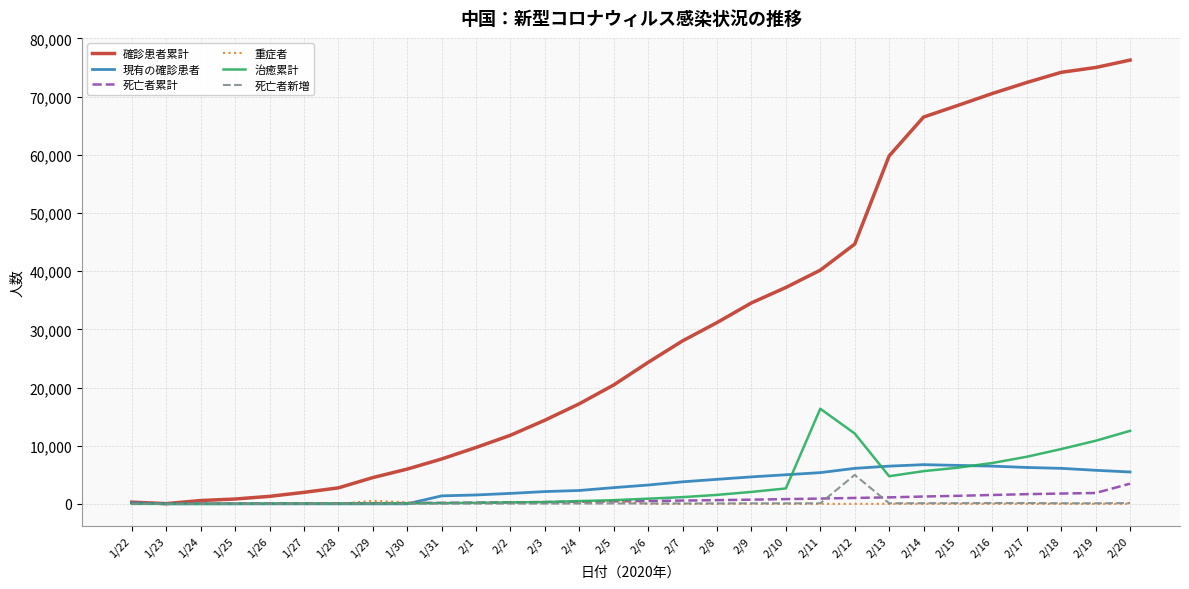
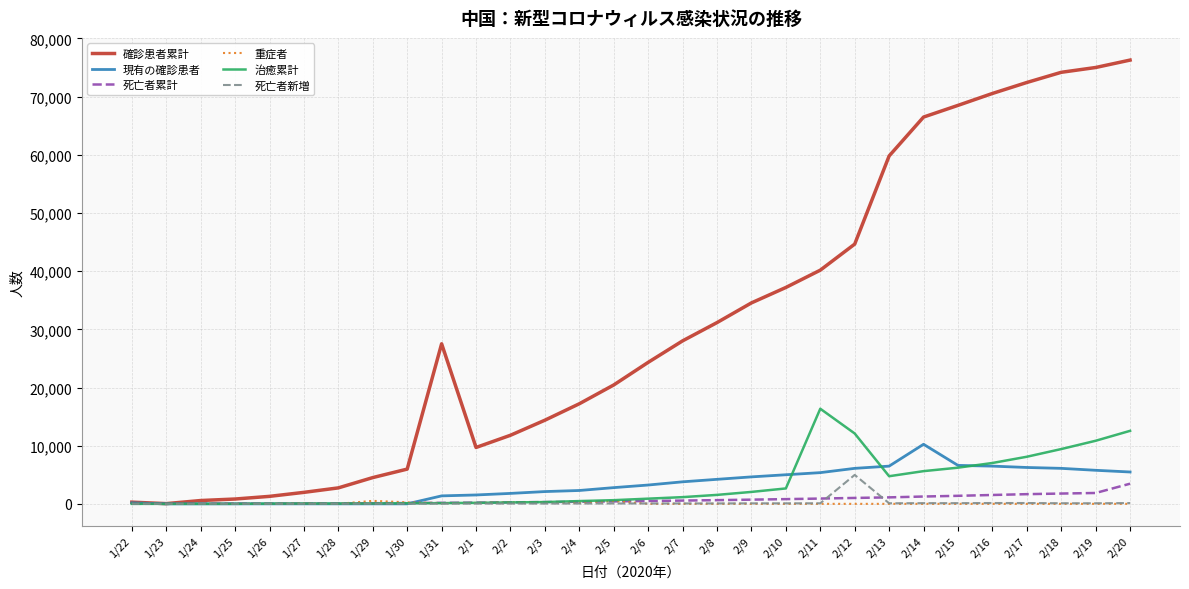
確診患者累計, 1/31: 8,000 -> 28,000
現有の確診患者, 2/14: 7,000 -> 10,000
